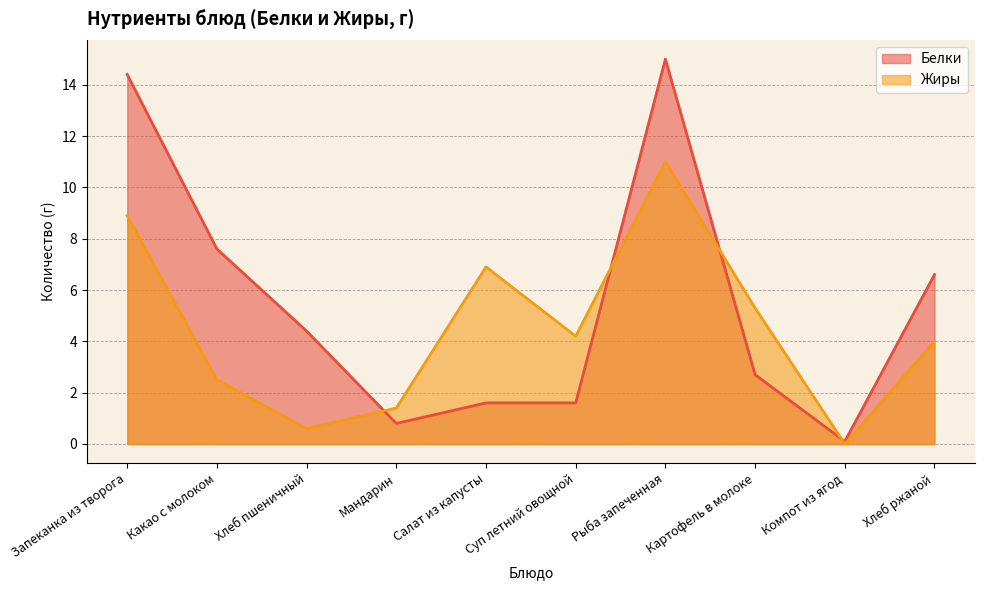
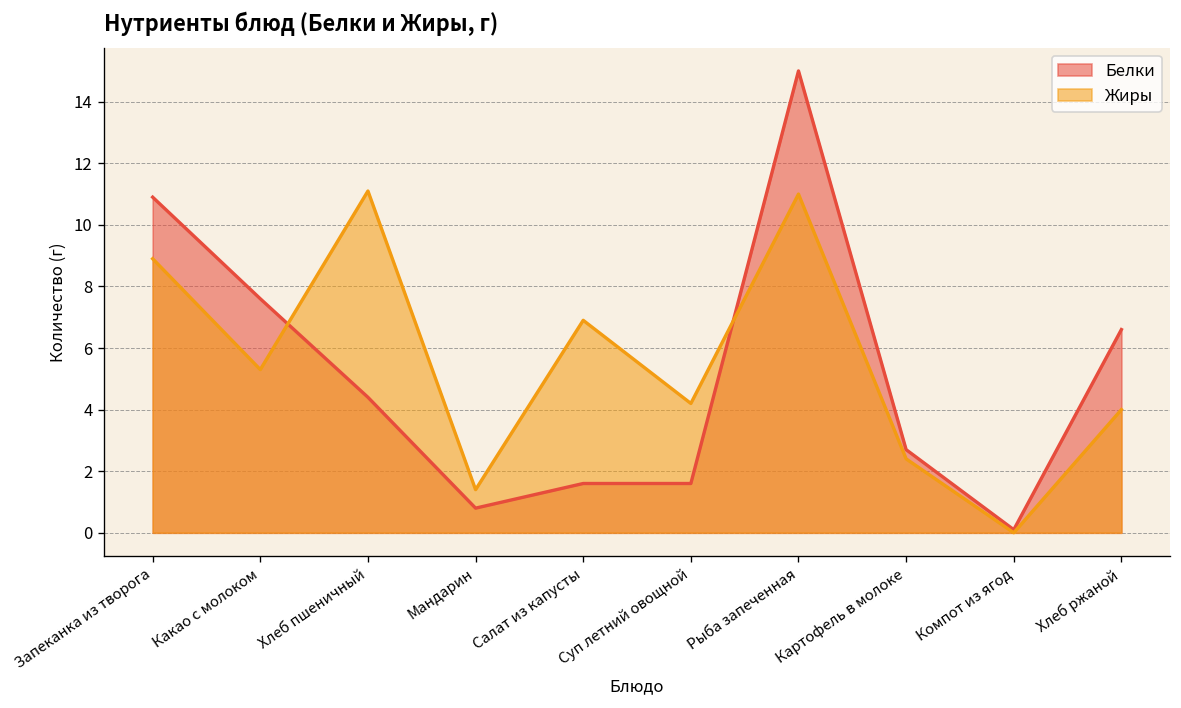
Белки, Запеканка из творога: 14.4 -> 10.9
Жиры, Какао с молоком: 2.5 -> 5.3
Жиры, Хлеб пшеничный: 0.6 -> 11.1
Жиры, Картофель в молоке: 5.3 -> 2.4
